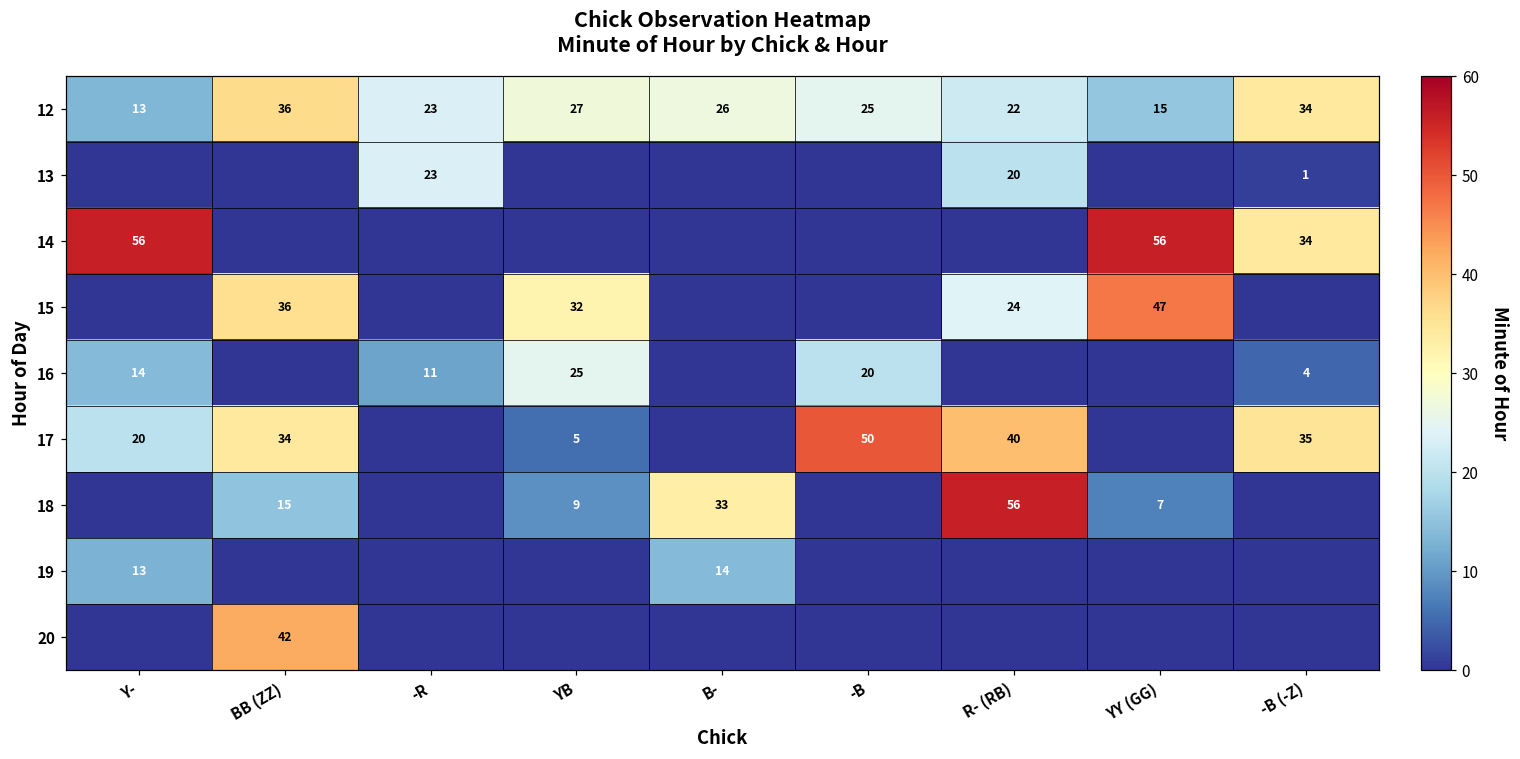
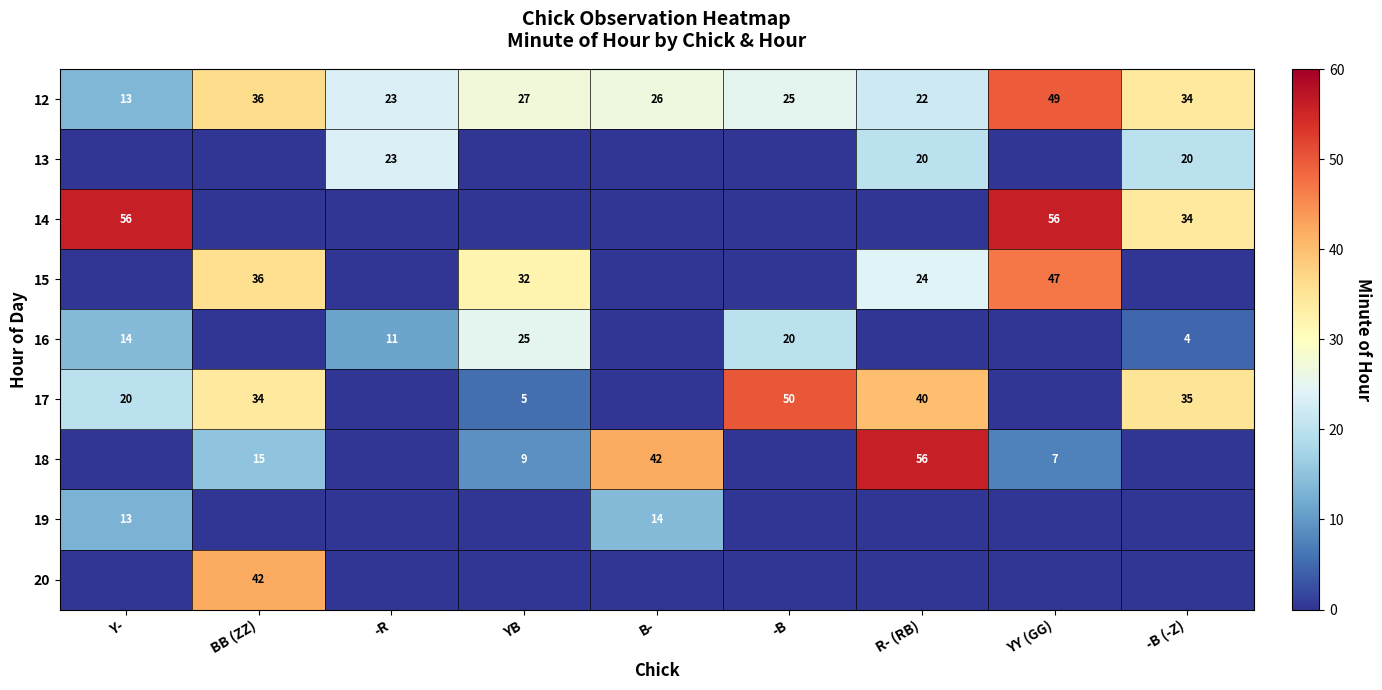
12, YY (GG): 15 -> 49
13, -B (-Z): 1 -> 20
18, B-: 33 -> 42
